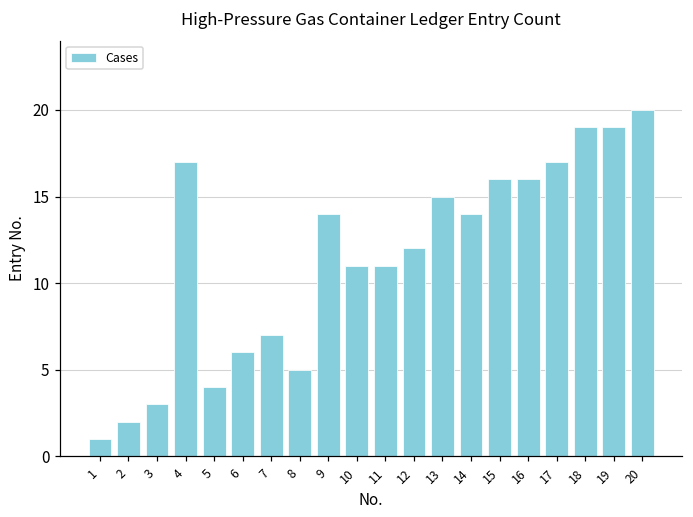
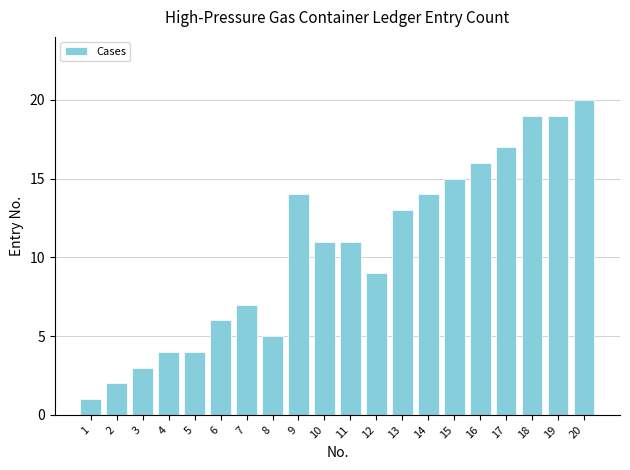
4: 17 -> 4
12: 12 -> 9
13: 15 -> 13
15: 16 -> 15
